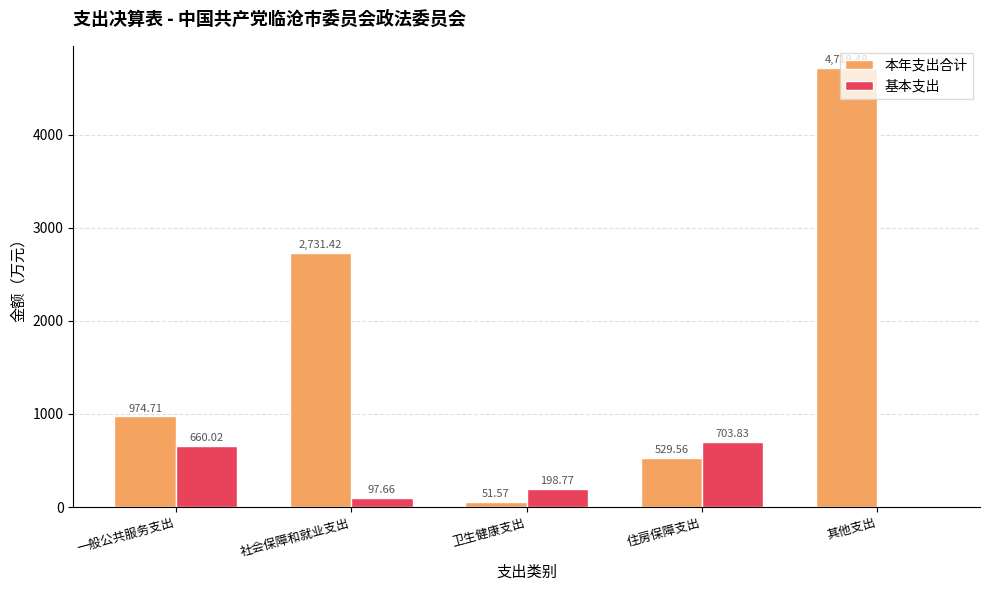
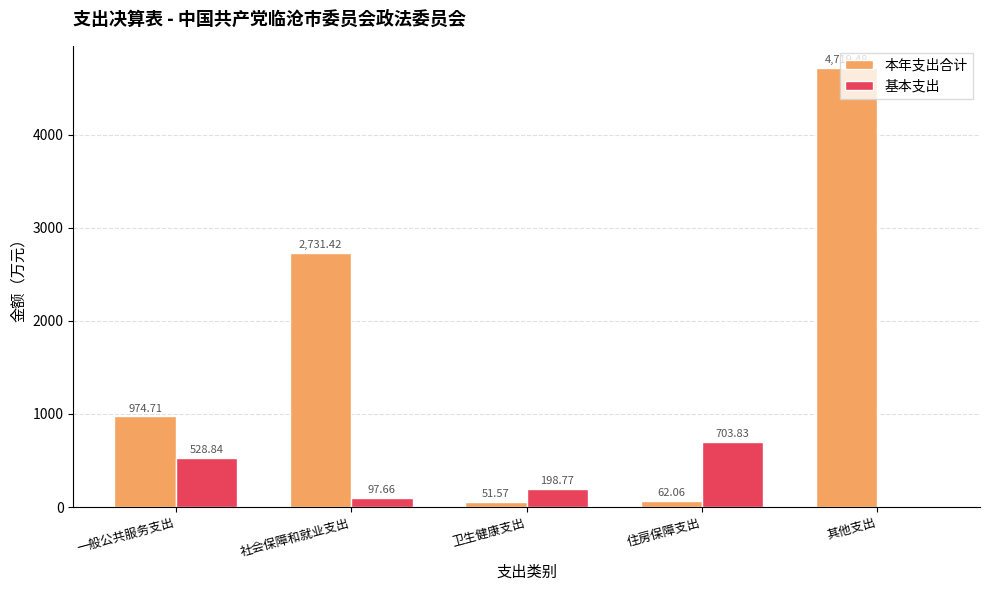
基本支出, 一般公共服务支出: 660.02 -> 528.84
本年支出合计, 住房保障支出: 529.56 -> 62.06
